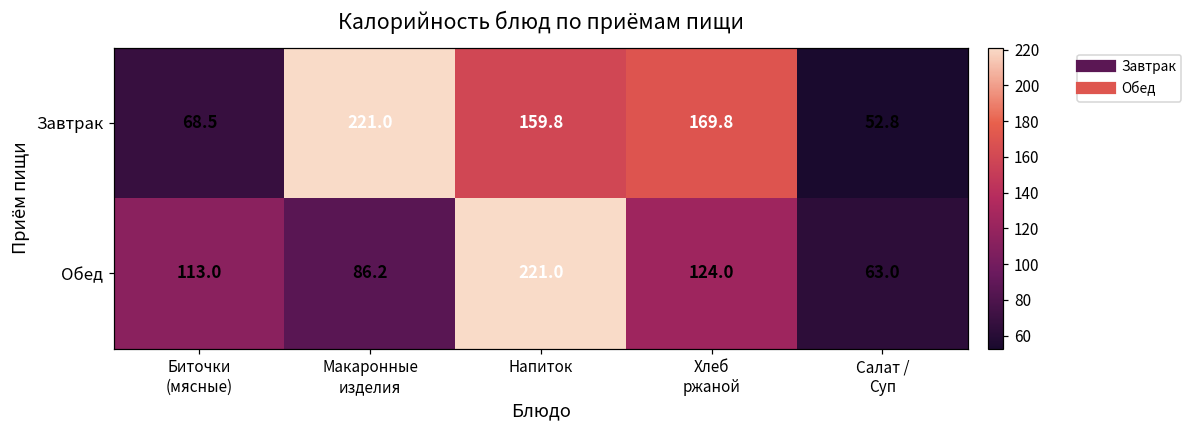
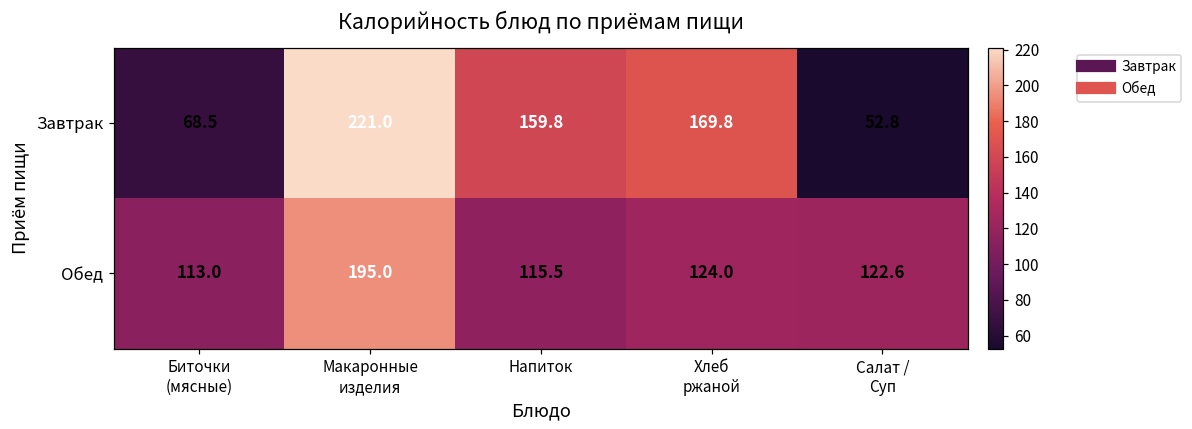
Обед, Макаронные изделия: 86.2 -> 195.0
Обед, Напиток: 221.0 -> 115.5
Обед, Салат / Суп: 63.0 -> 122.6
